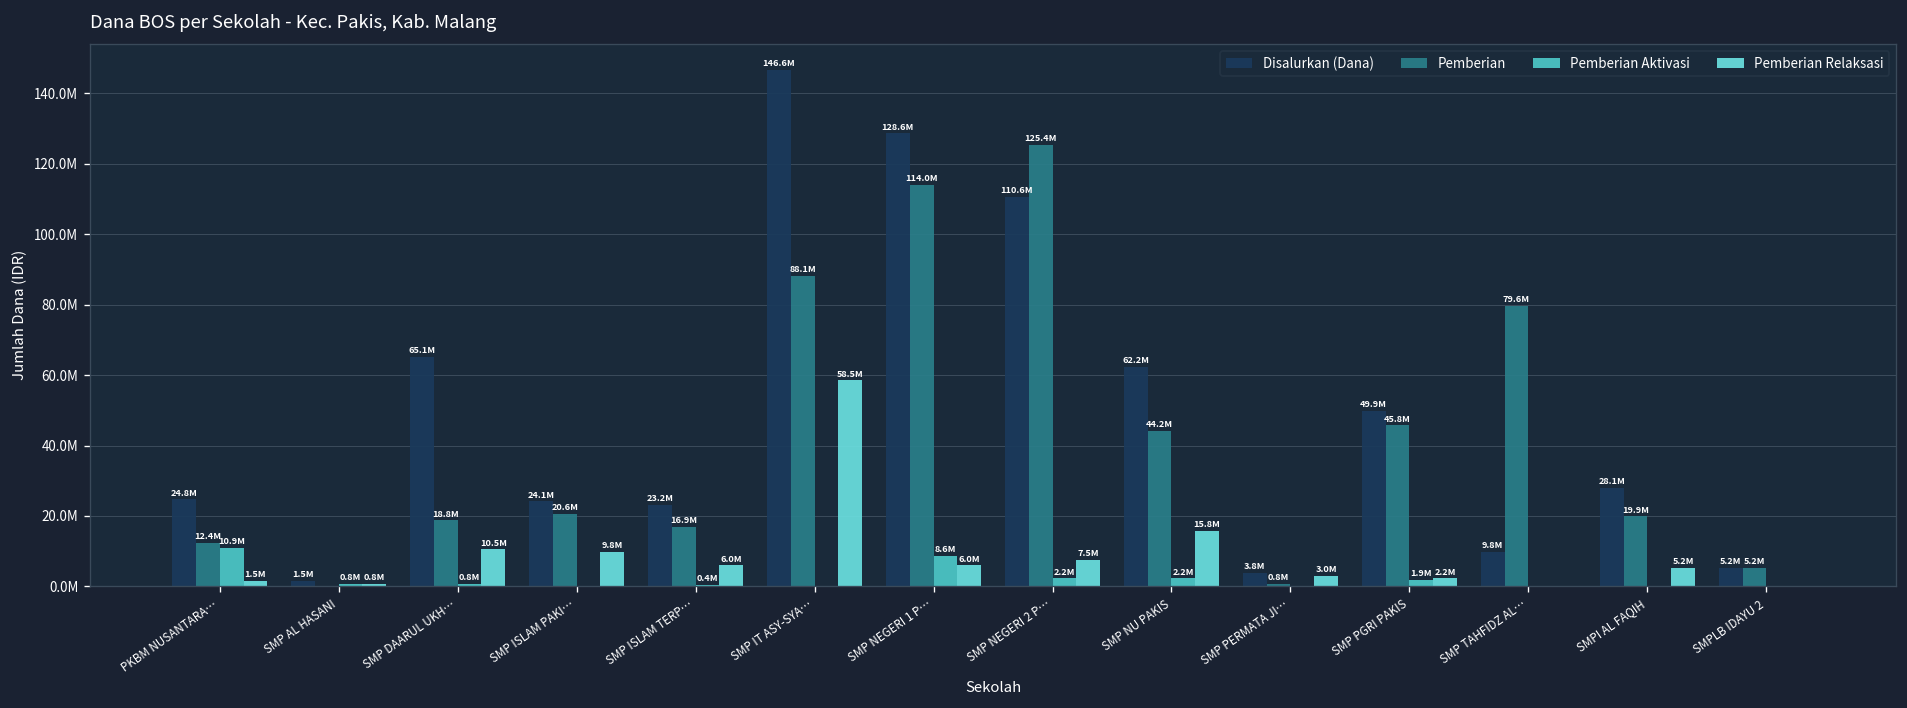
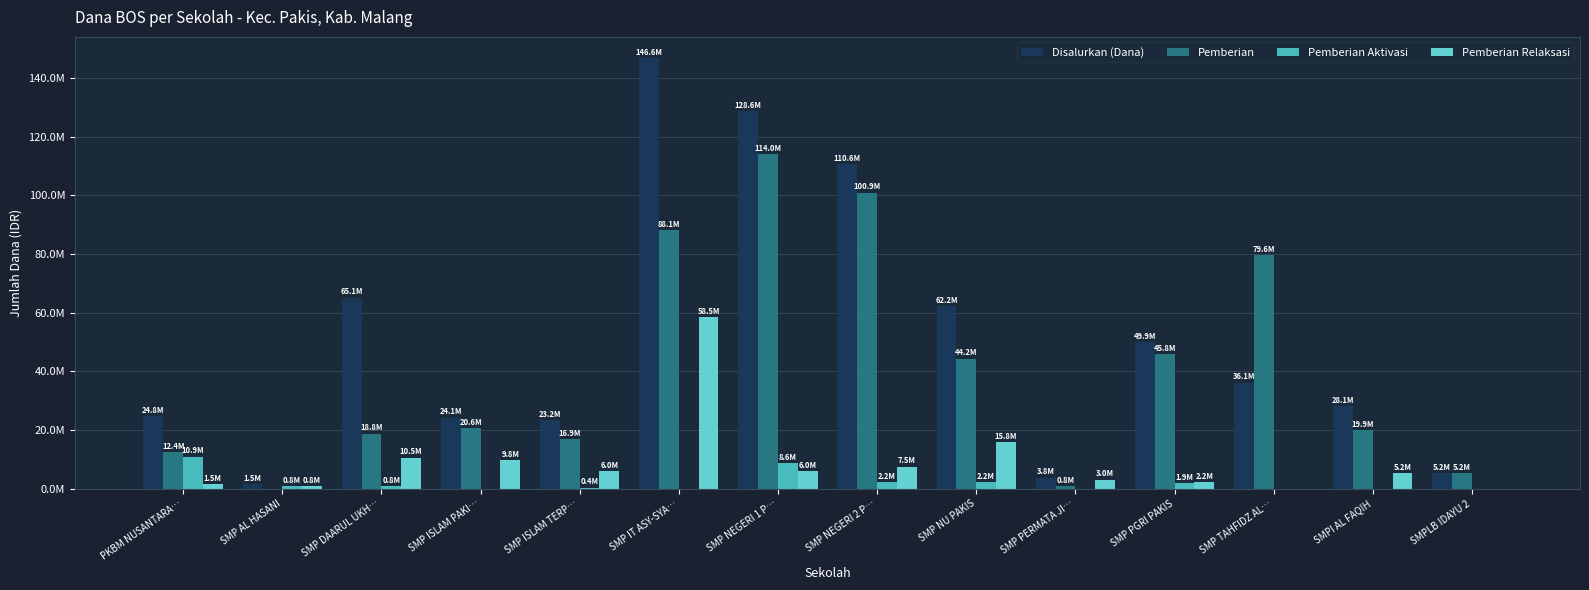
Pemberian, SMP NEGERI 2 P…: 125.4M -> 100.9M
Disalurkan (Dana), SMP TAHFIDZ AL…: 9.8M -> 36.1M
